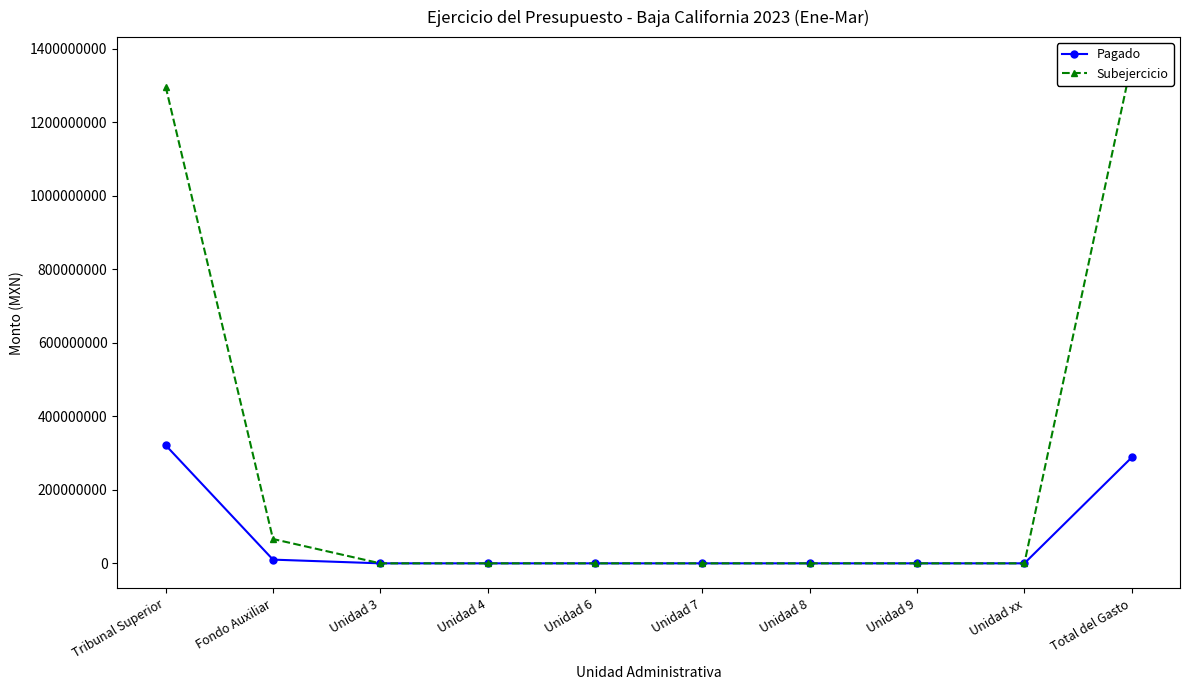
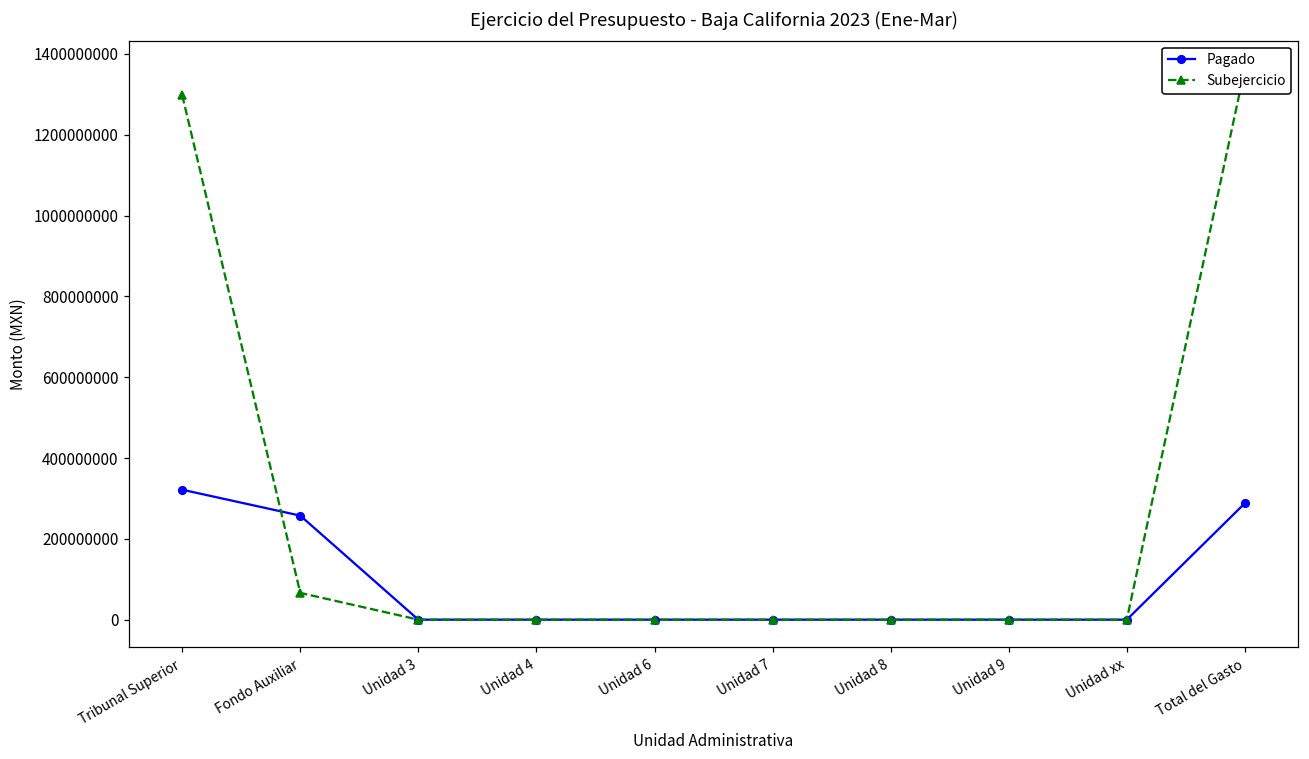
Pagado, Fondo Auxiliar: 10000000 -> 260000000
